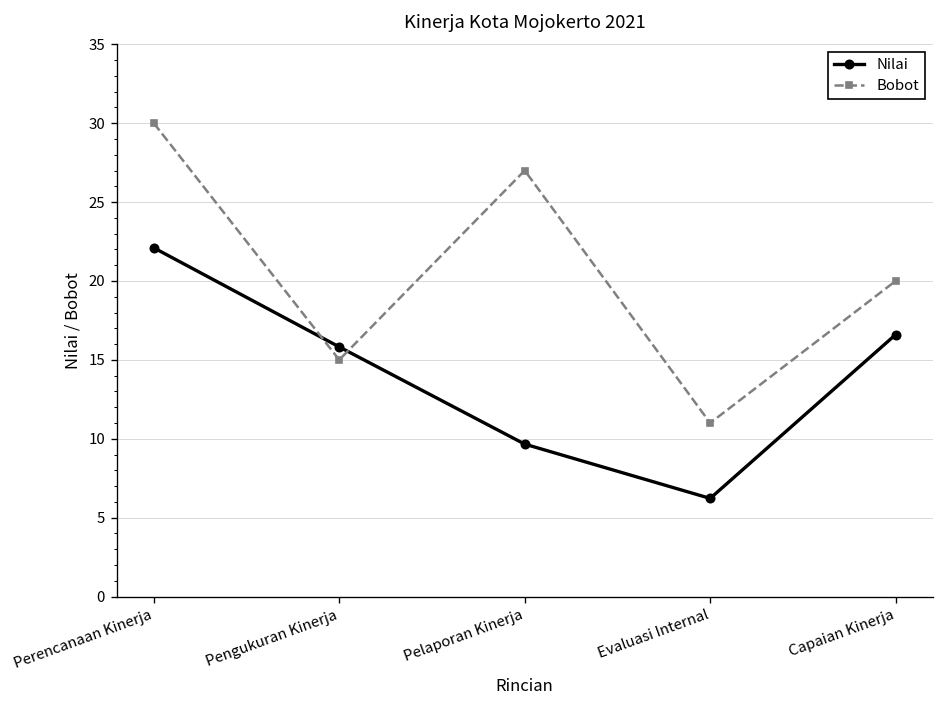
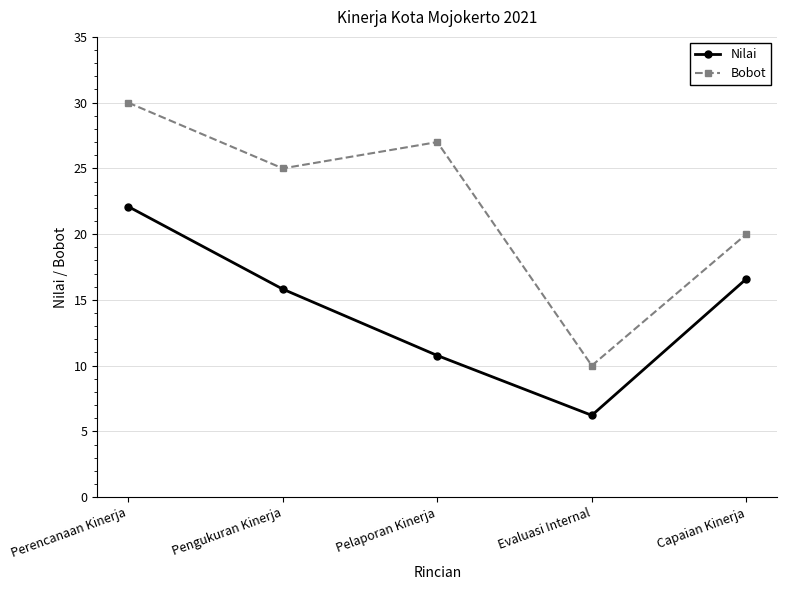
Bobot, Pengukuran Kinerja: 15 -> 25
Nilai, Pelaporan Kinerja: 9.7 -> 10.8
Bobot, Evaluasi Internal: 11 -> 10
